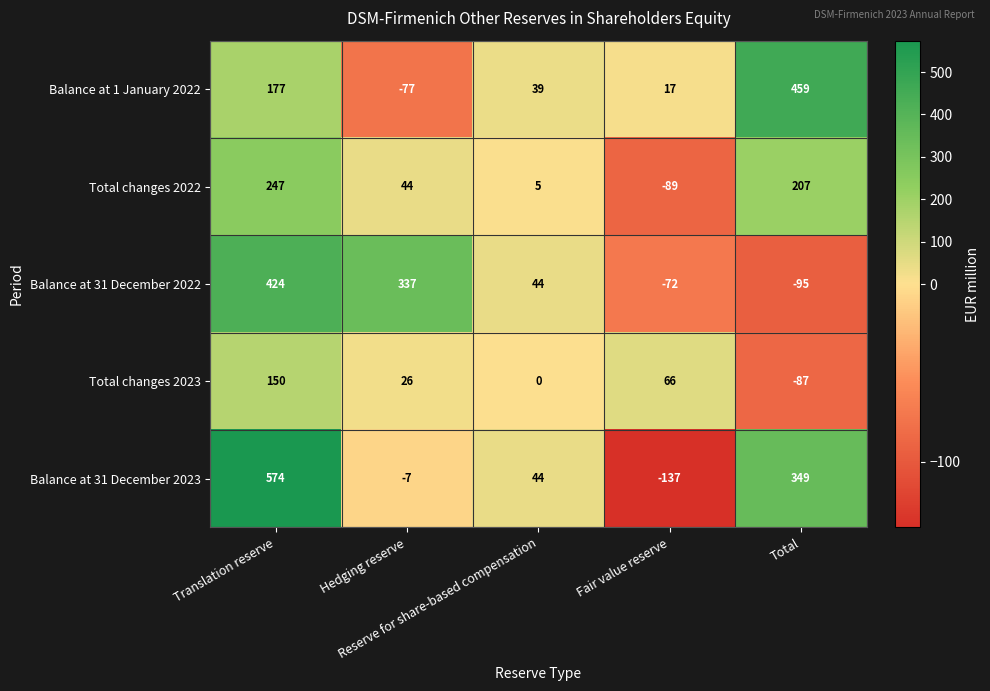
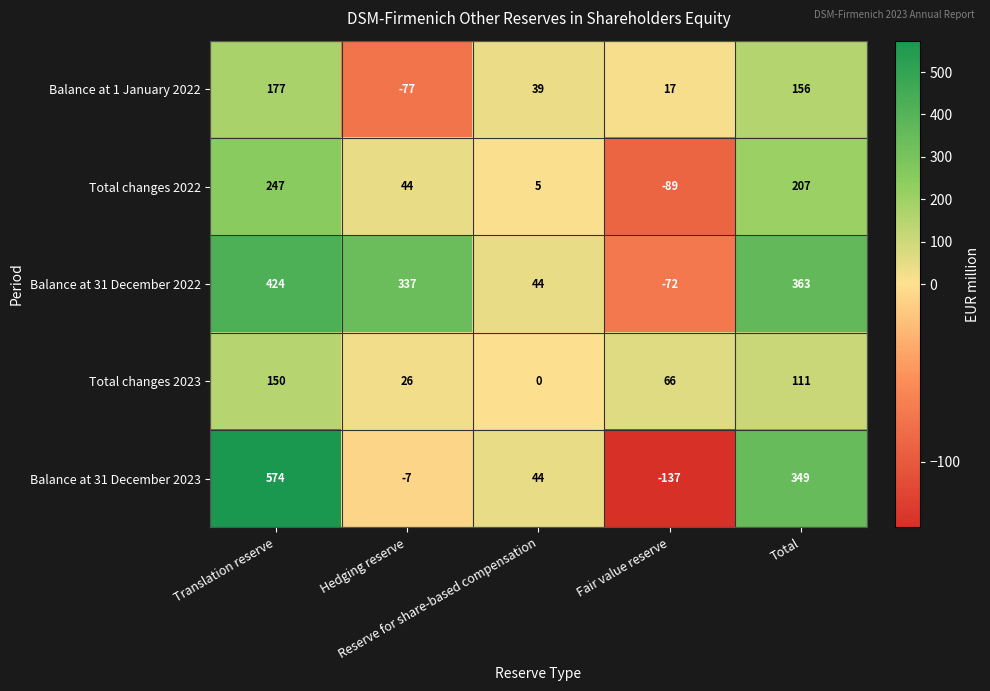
Balance at 1 January 2022, Total: 459 -> 156
Balance at 31 December 2022, Total: -95 -> 363
Total changes 2023, Total: -87 -> 111
